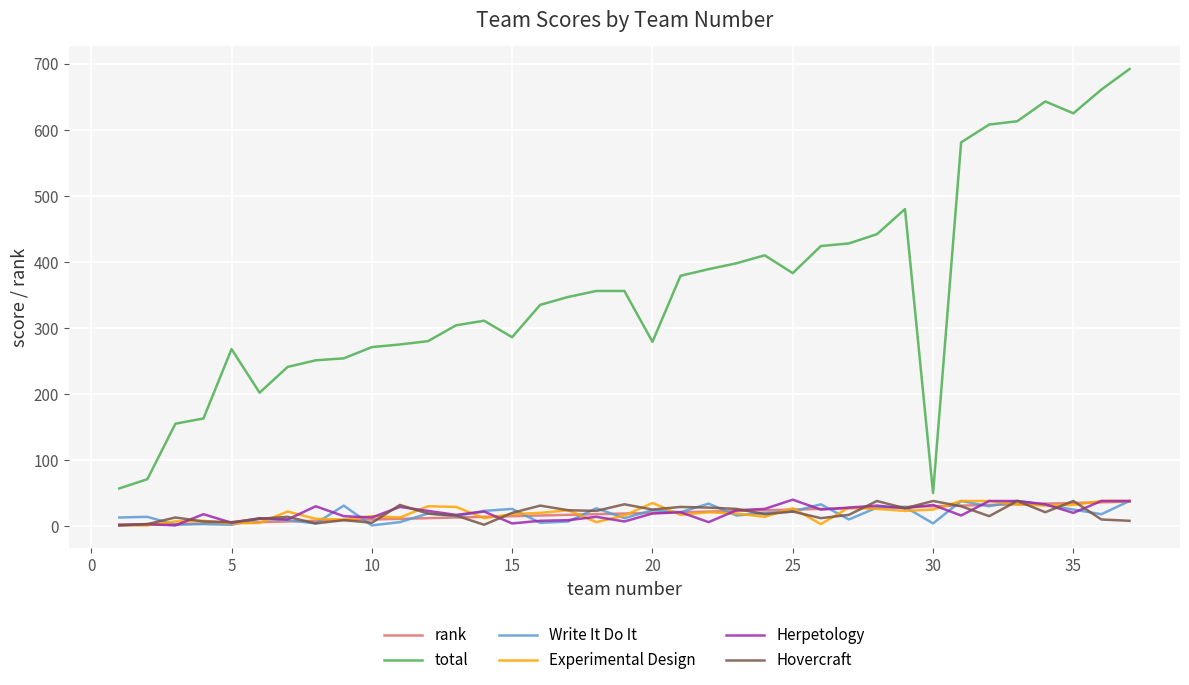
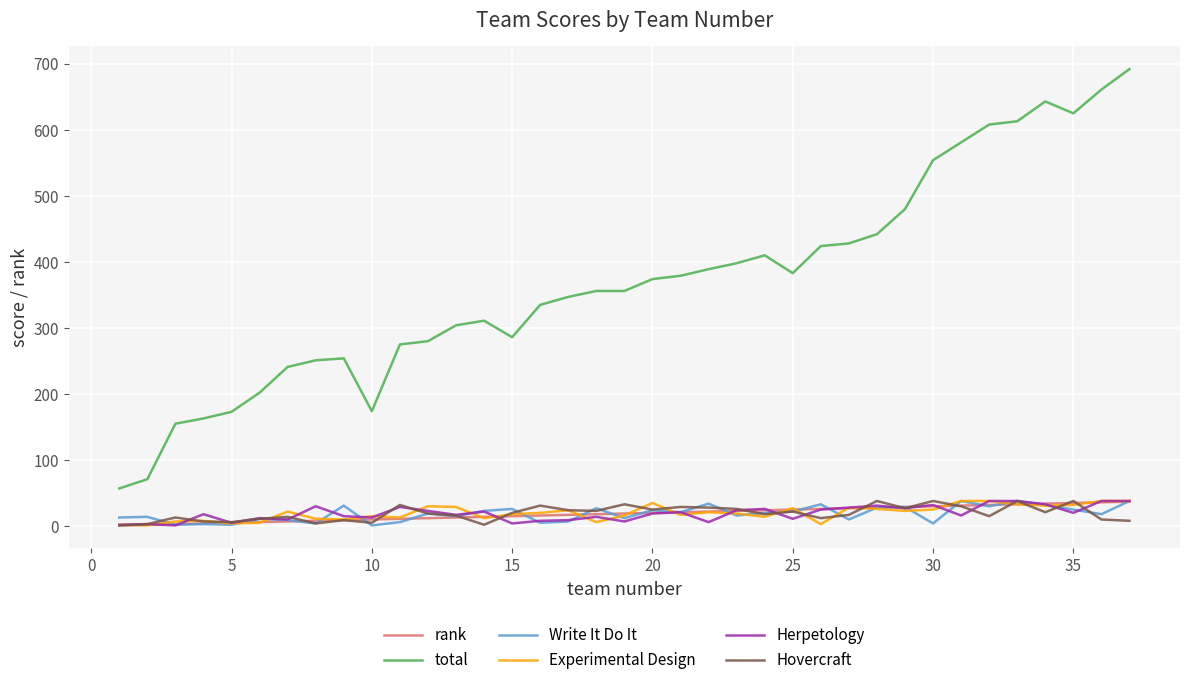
total, 5: 270 -> 170
total, 10: 270 -> 170
total, 20: 280 -> 370
Herpetology, 25: 40 -> 10
total, 30: 50 -> 550
